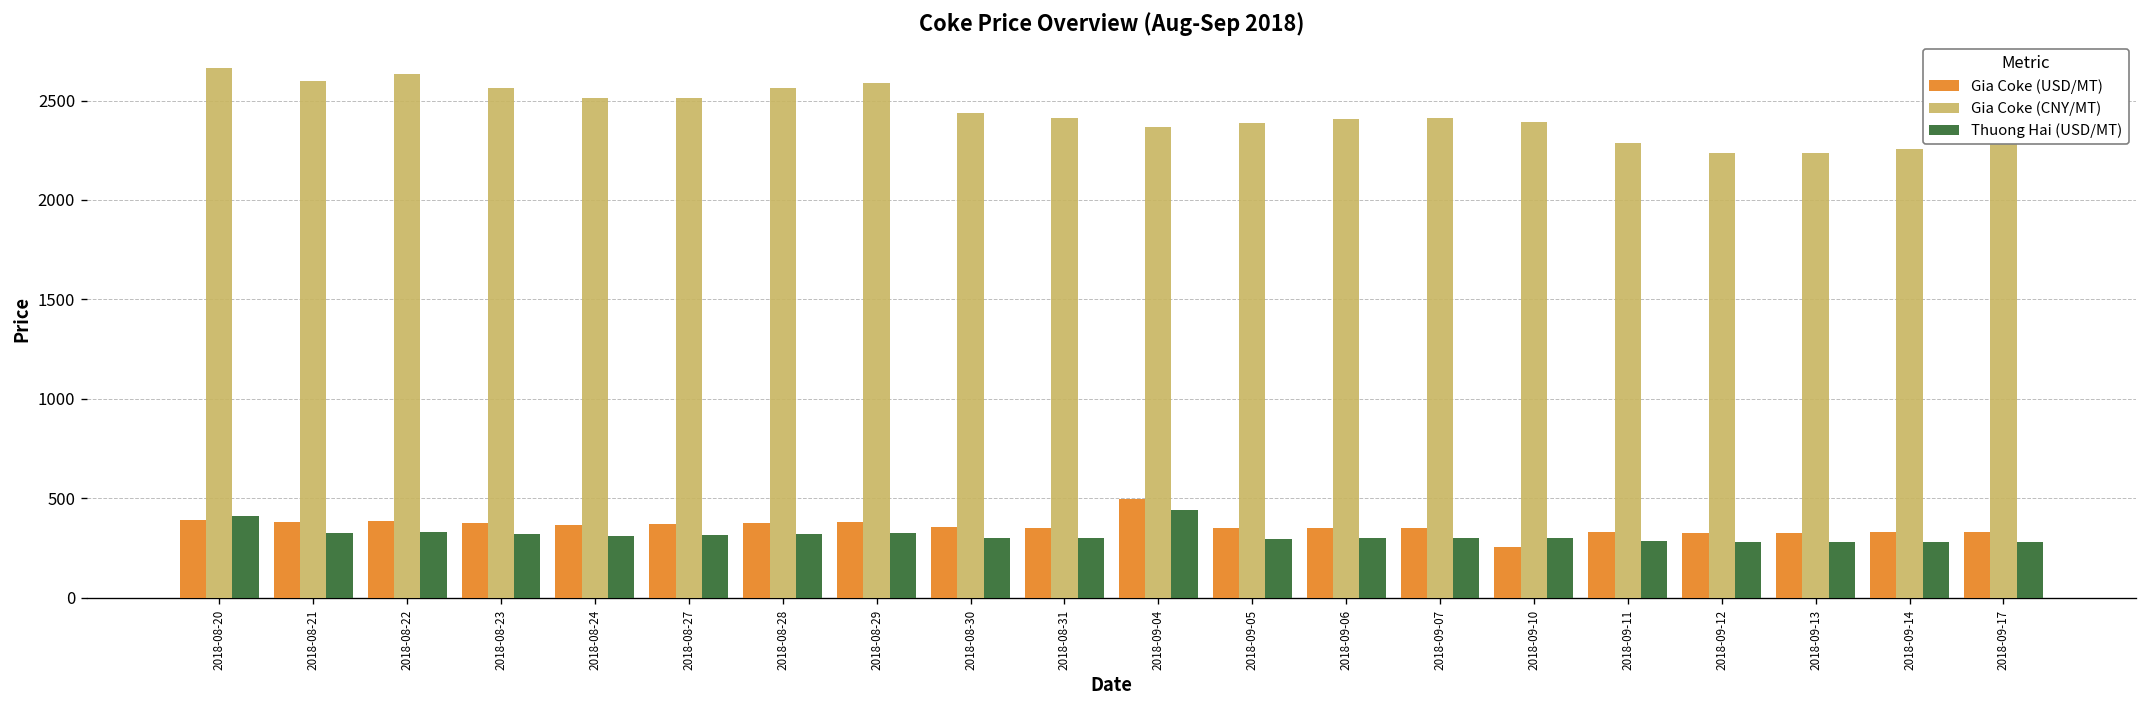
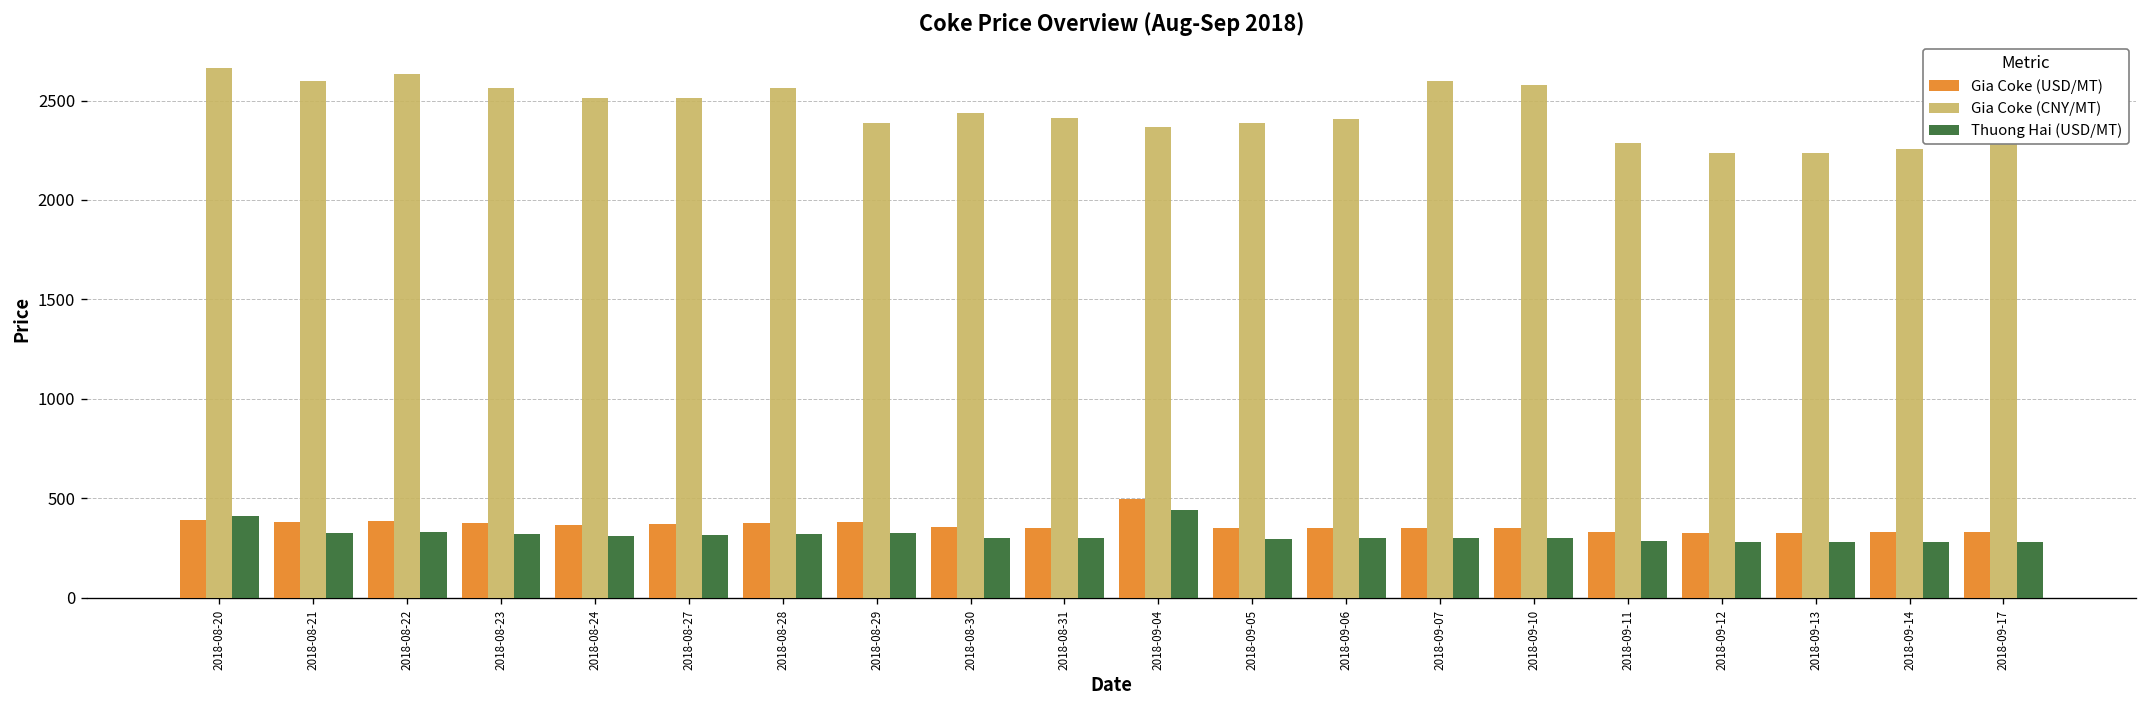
Gia Coke (CNY/MT), 2018-08-29: 2590 -> 2390
Gia Coke (CNY/MT), 2018-09-07: 2410 -> 2600
Gia Coke (USD/MT), 2018-09-10: 250 -> 350
Gia Coke (CNY/MT), 2018-09-10: 2390 -> 2580
